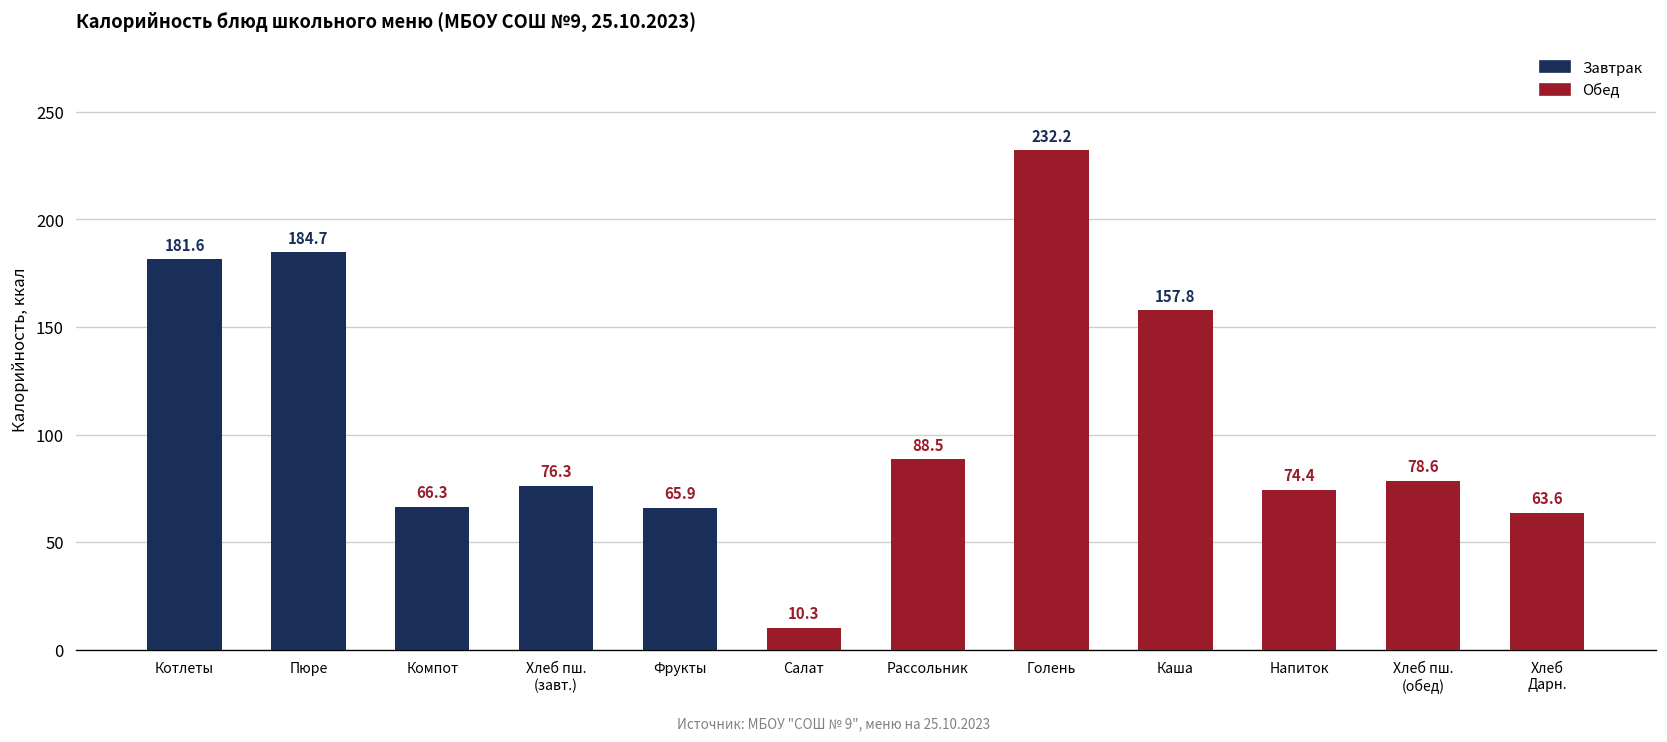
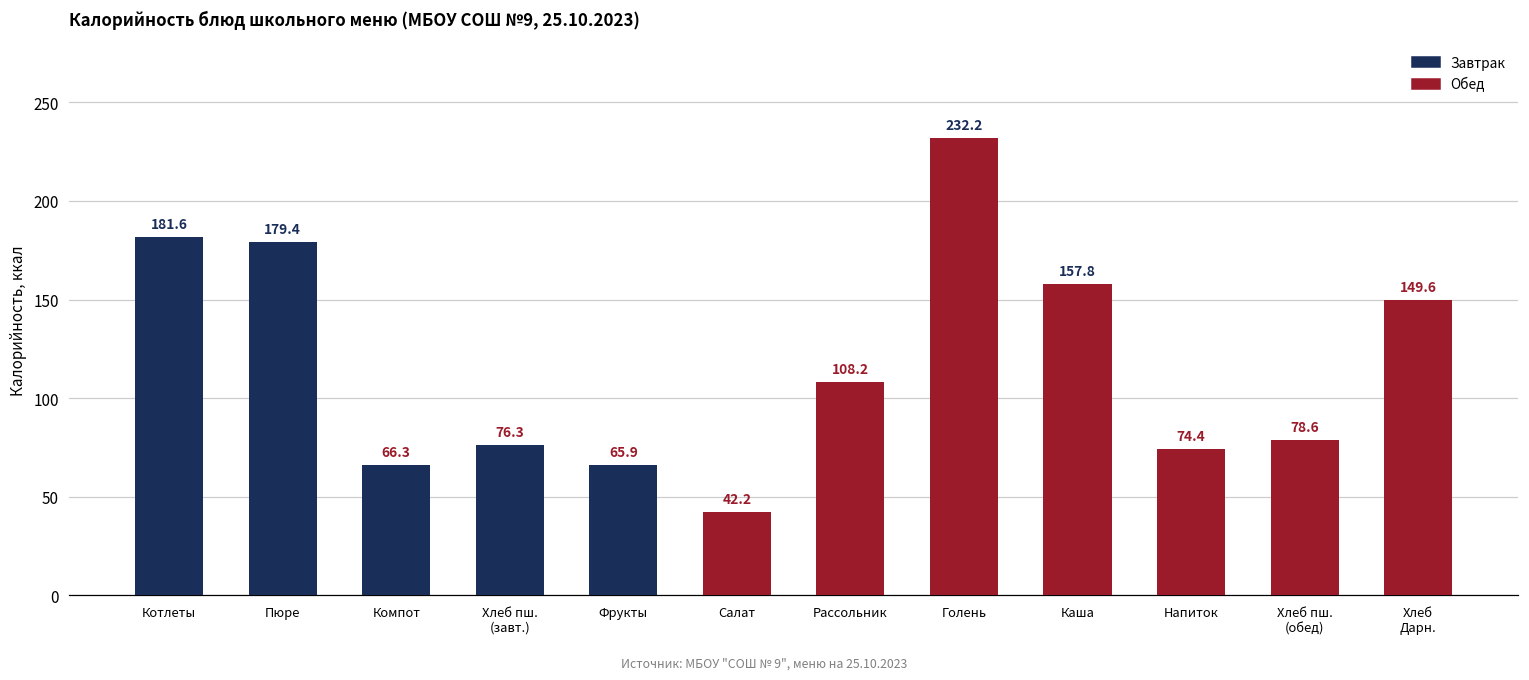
Пюре: 184.7 -> 179.4
Салат: 10.3 -> 42.2
Рассольник: 88.5 -> 108.2
Хлеб Дарн.: 63.6 -> 149.6
